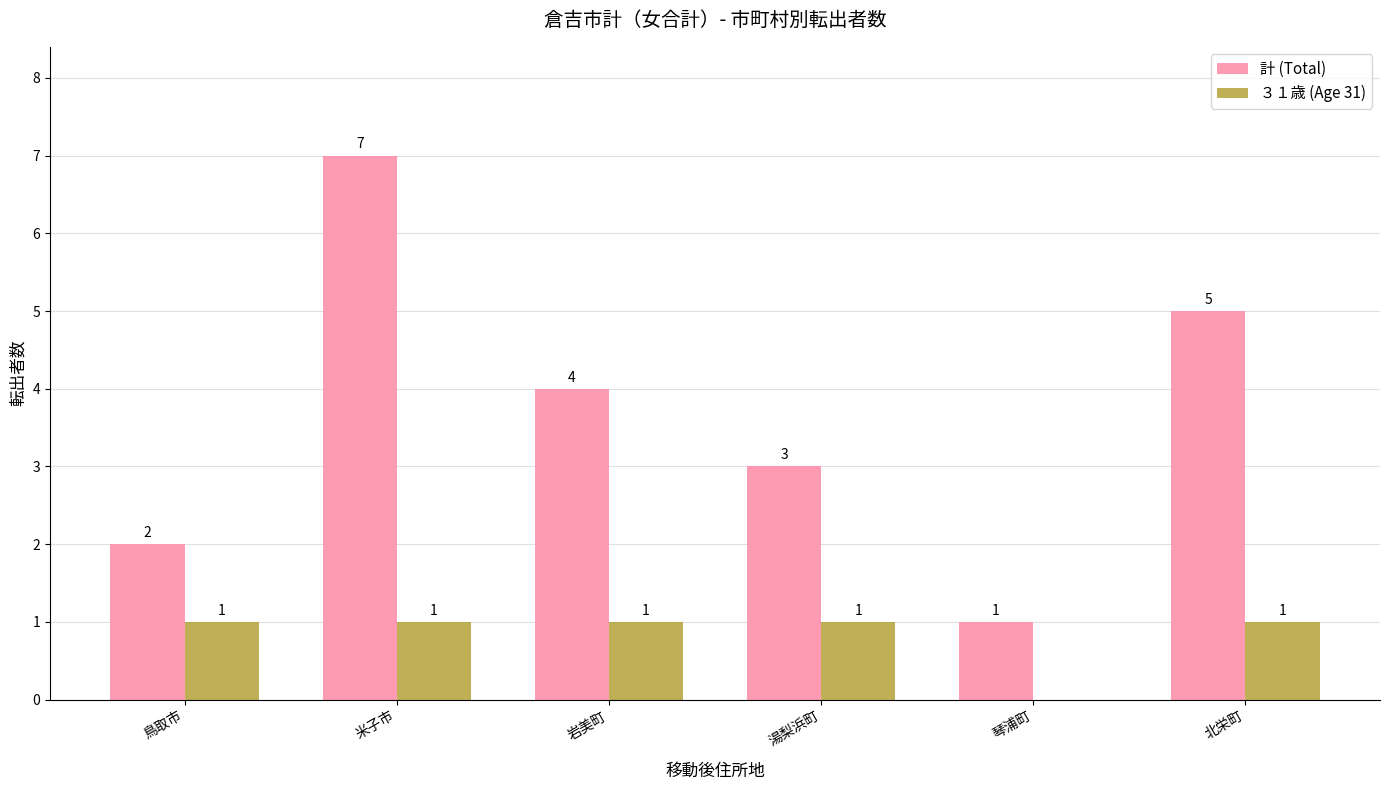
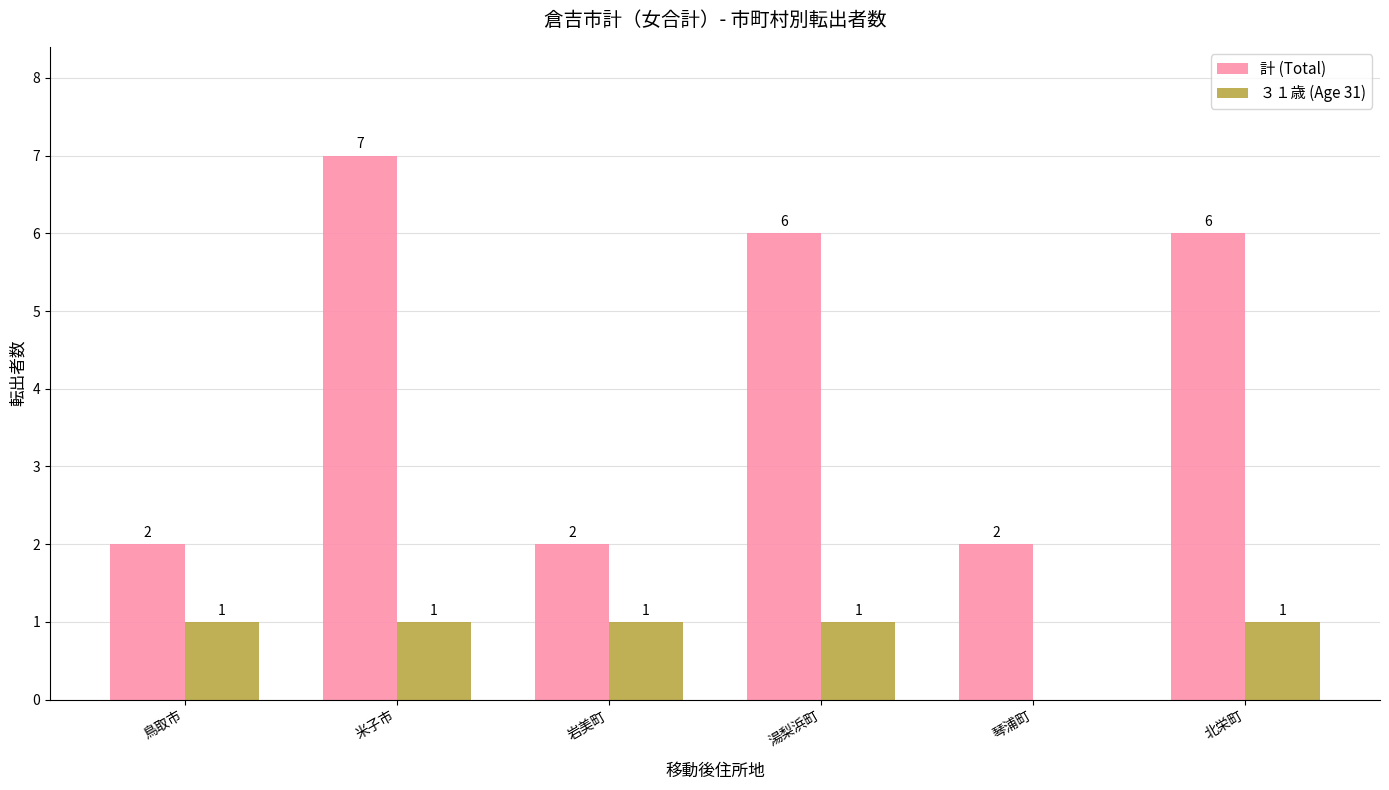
計 (Total), 岩美町: 4 -> 2
計 (Total), 湯梨浜町: 3 -> 6
計 (Total), 琴浦町: 1 -> 2
計 (Total), 北栄町: 5 -> 6
